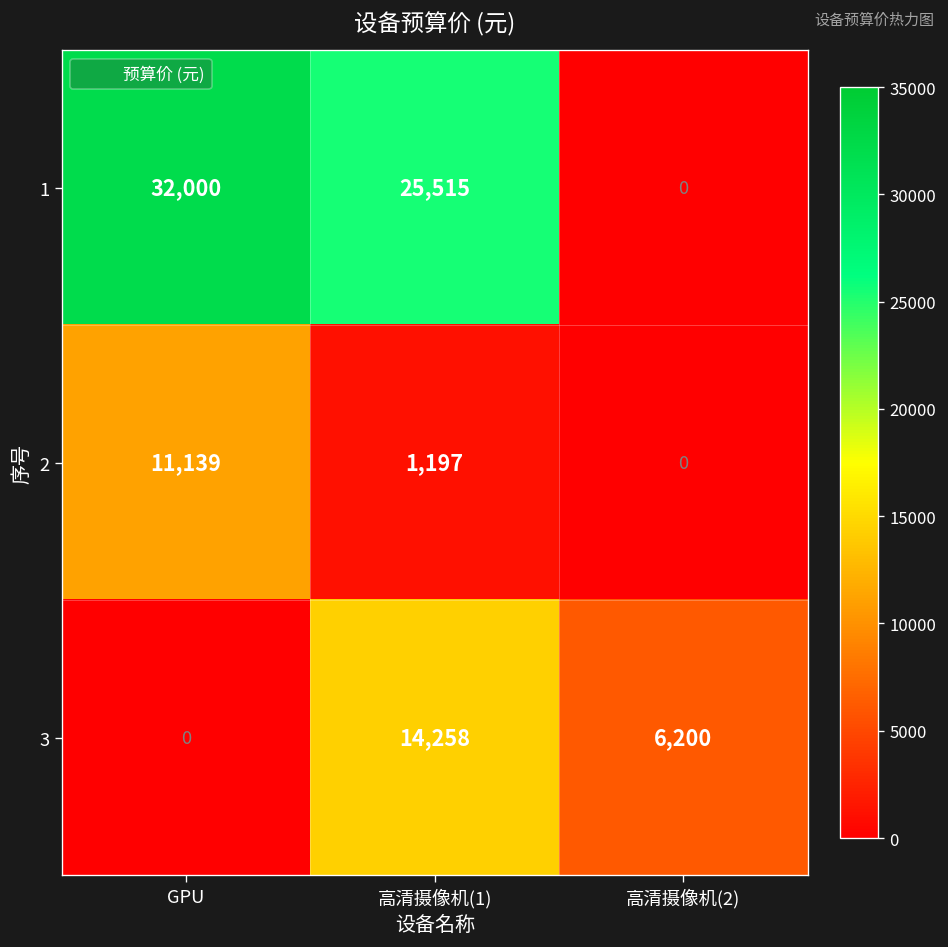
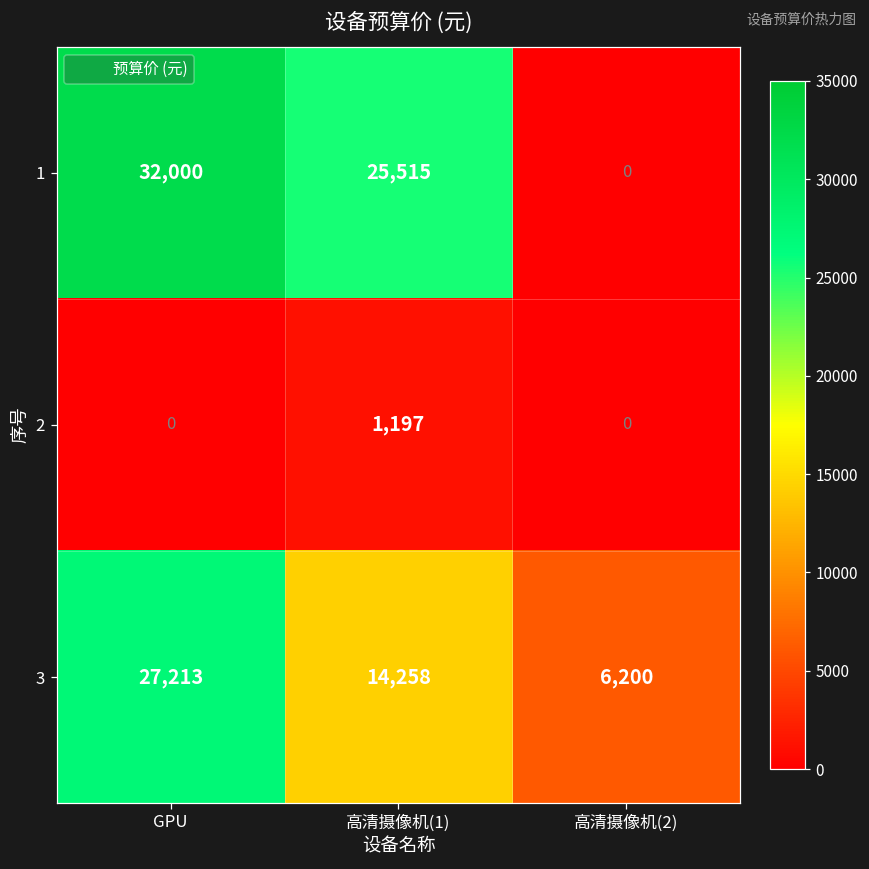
2, GPU: 11,139 -> 0
3, GPU: 0 -> 27,213
